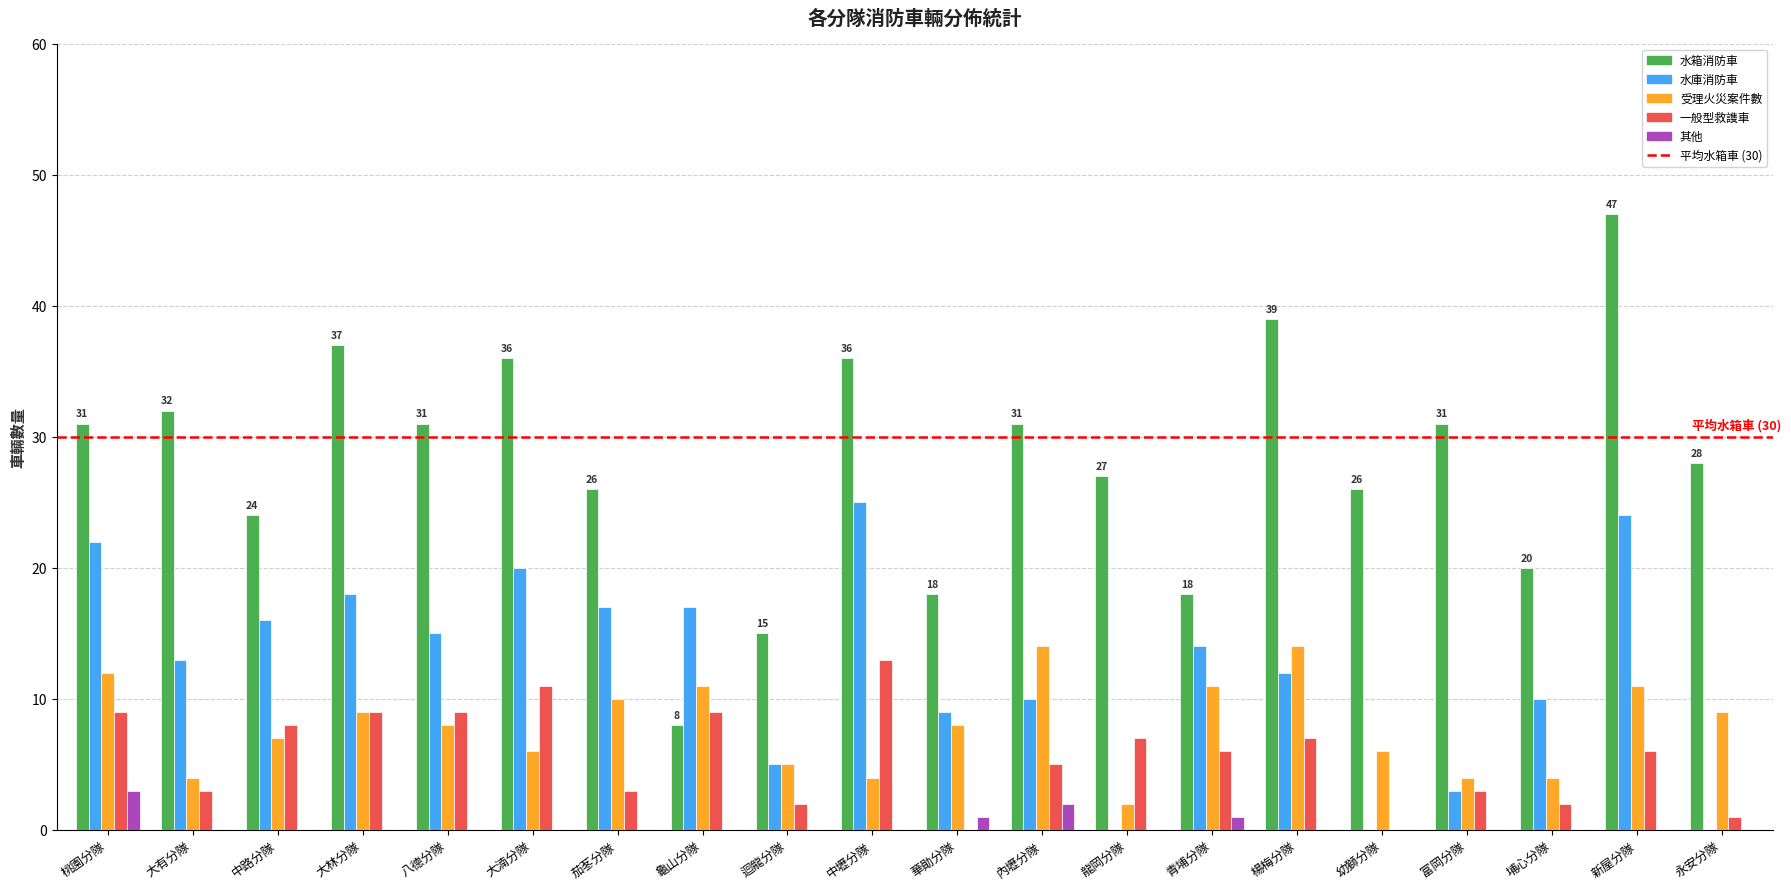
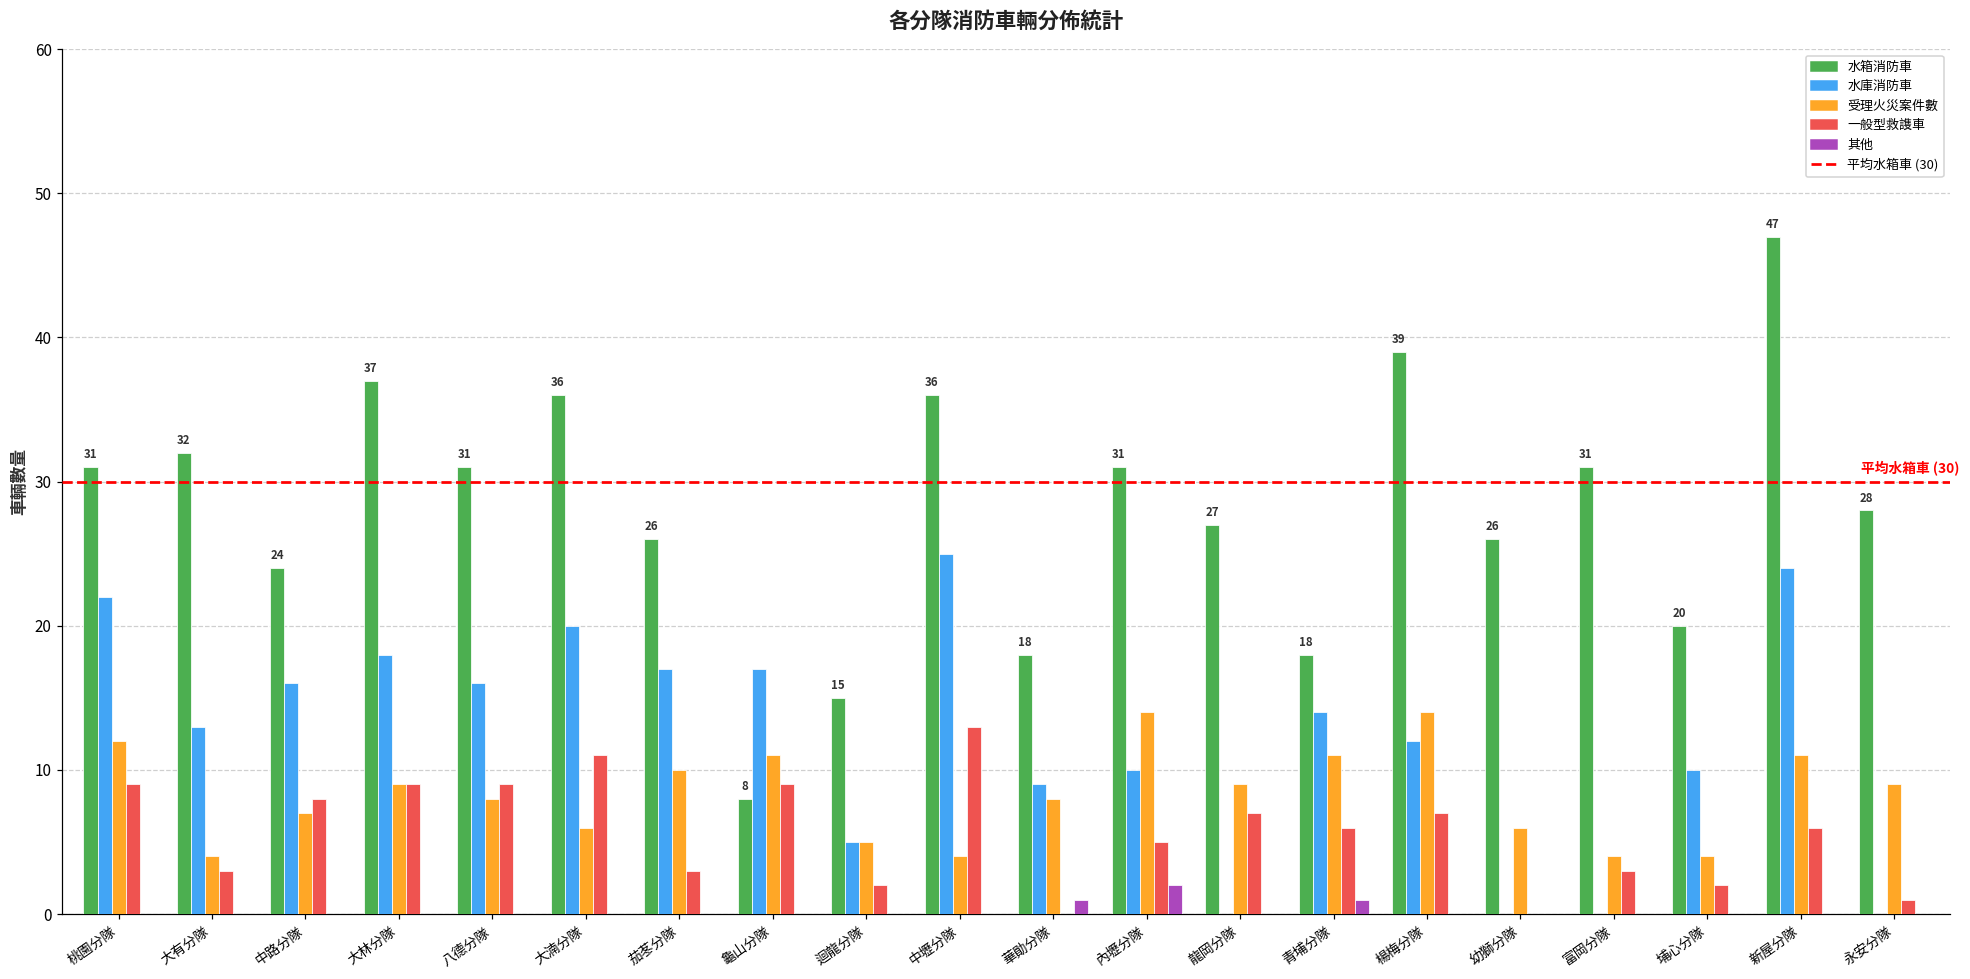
其他, 桃園分隊: 3 -> 0
水庫消防車, 八德分隊: 15 -> 16
受理火災案件數, 龍岡分隊: 2 -> 9
水庫消防車, 富岡分隊: 3 -> 0
